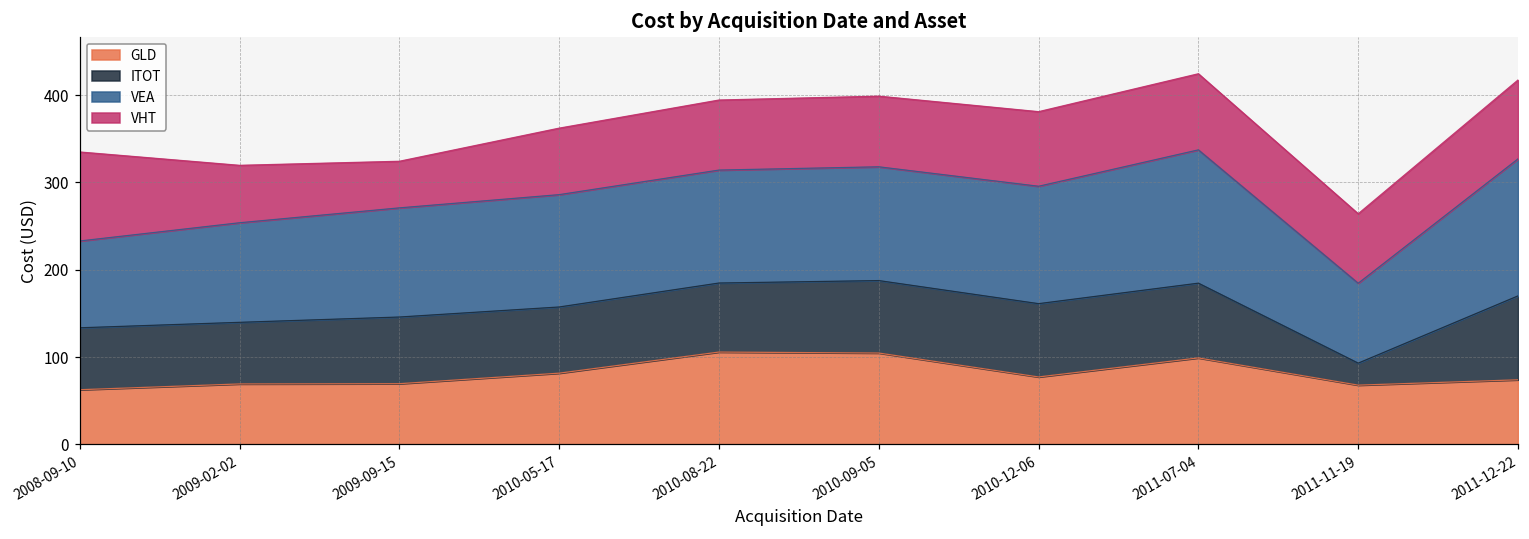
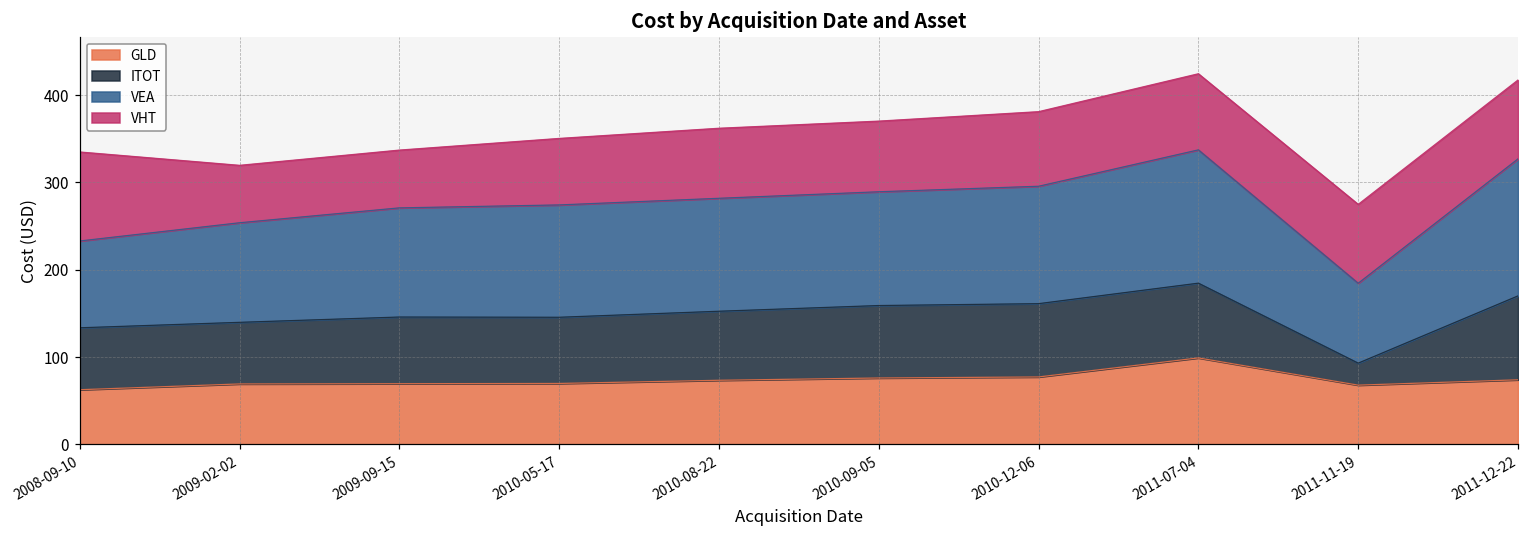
VHT, 2009-09-15: 50 -> 70
GLD, 2010-05-17: 80 -> 70
GLD, 2010-08-22: 110 -> 70
GLD, 2010-09-05: 100 -> 80
VHT, 2011-11-19: 80 -> 90
